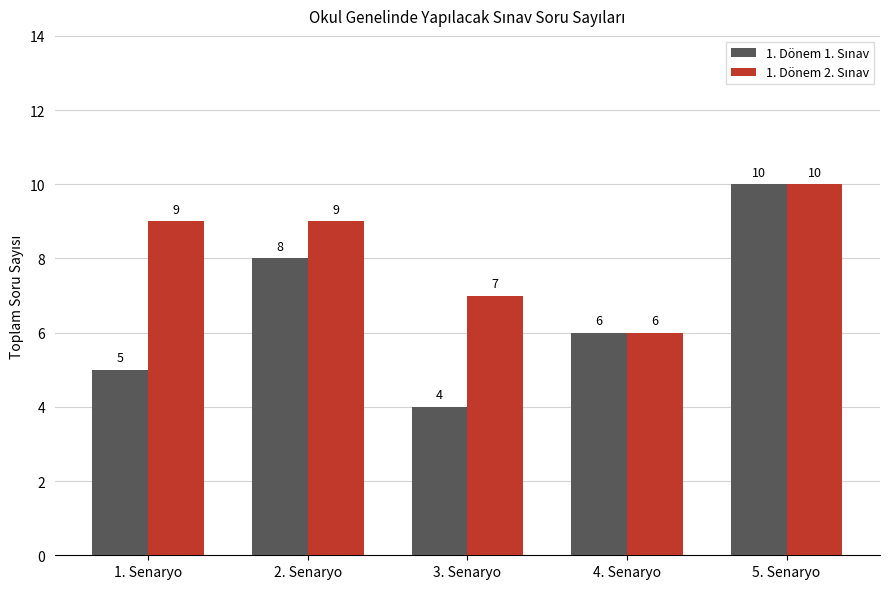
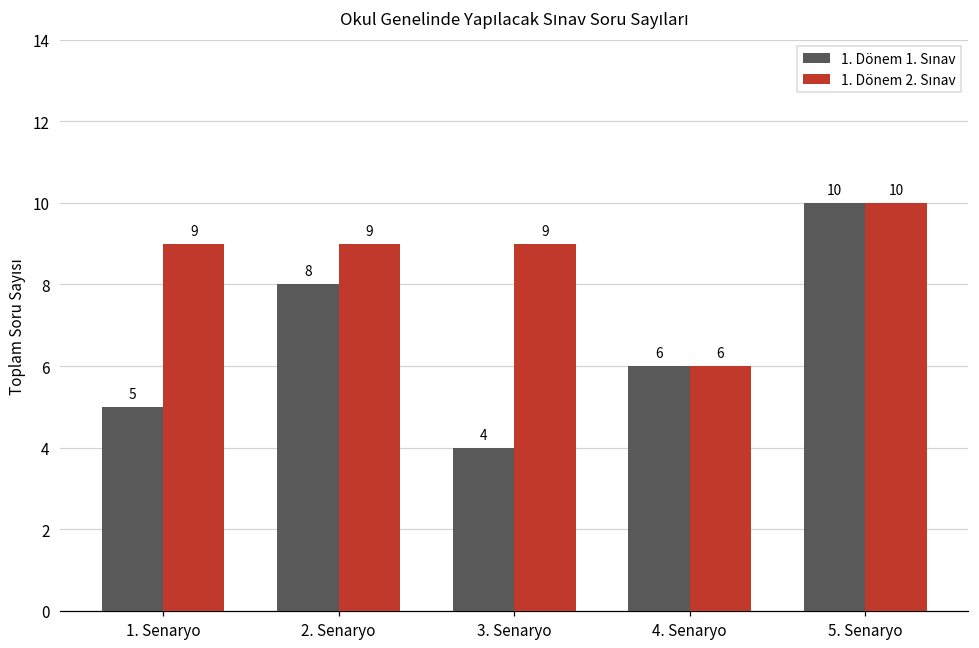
1. Dönem 2. Sınav, 3. Senaryo: 7 -> 9
